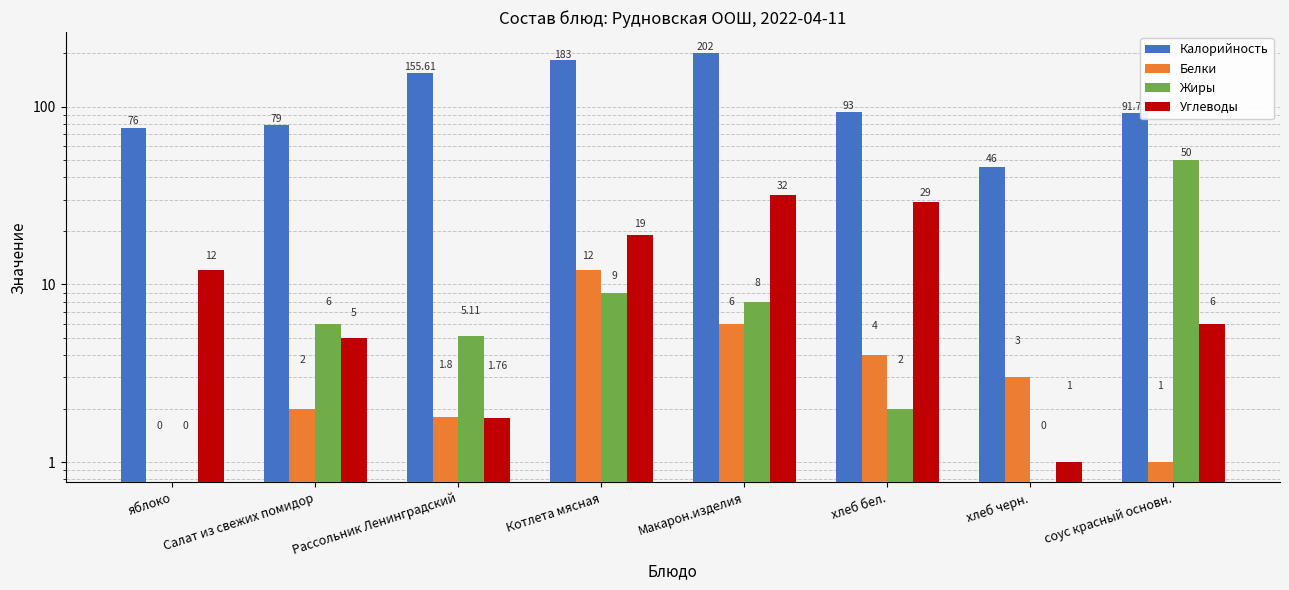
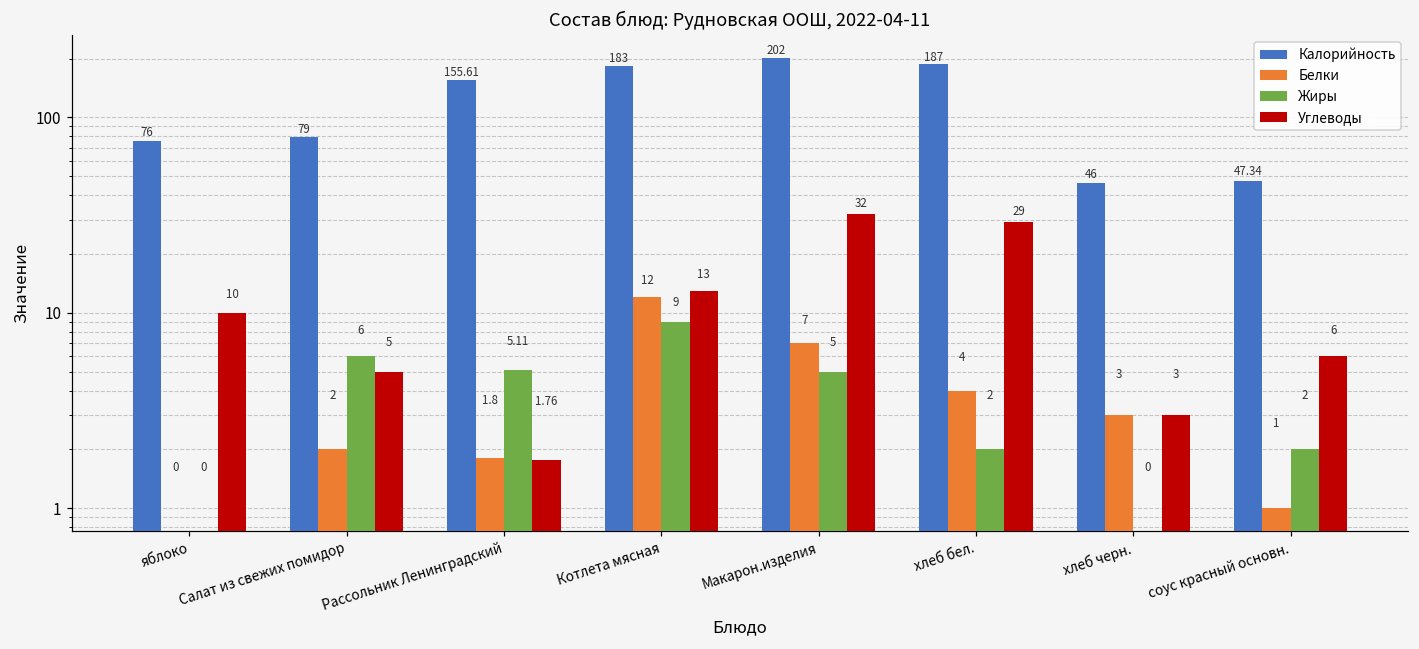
Углеводы, яблоко: 12 -> 10
Углеводы, Котлета мясная: 19 -> 13
Белки, Макарон.изделия: 6 -> 7
Жиры, Макарон.изделия: 8 -> 5
Калорийность, хлеб бел.: 93 -> 187
Углеводы, хлеб черн.: 1 -> 3
Калорийность, соус красный основн.: 90 -> 47
Жиры, соус красный основн.: 50 -> 2
